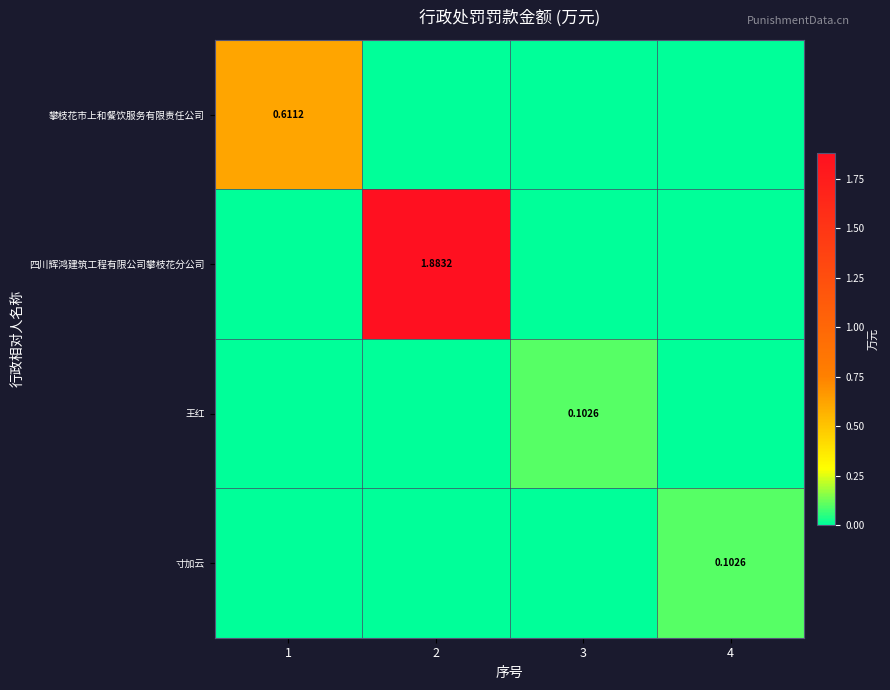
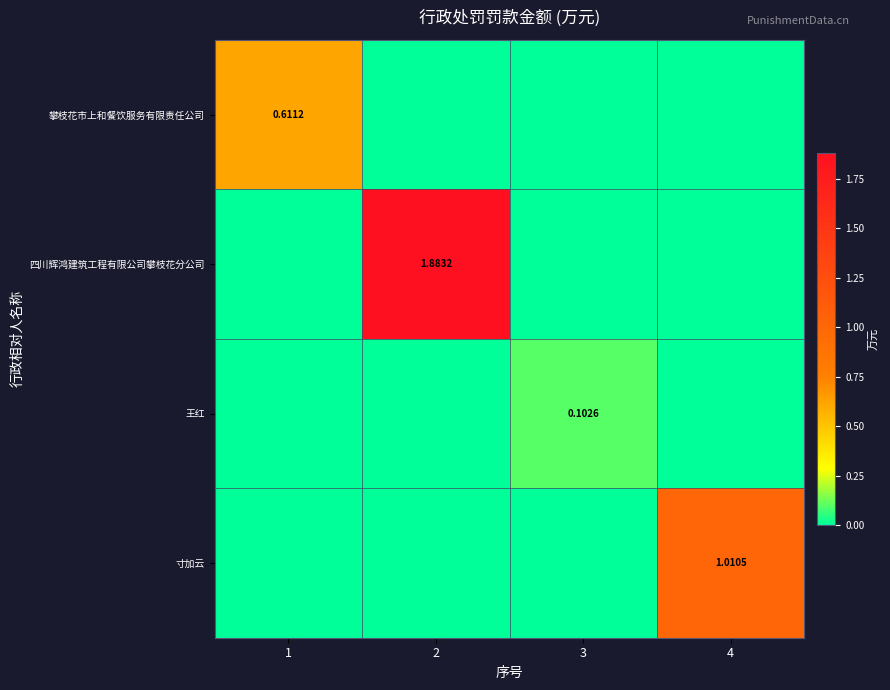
寸加云, 4: 0.1026 -> 1.0105
